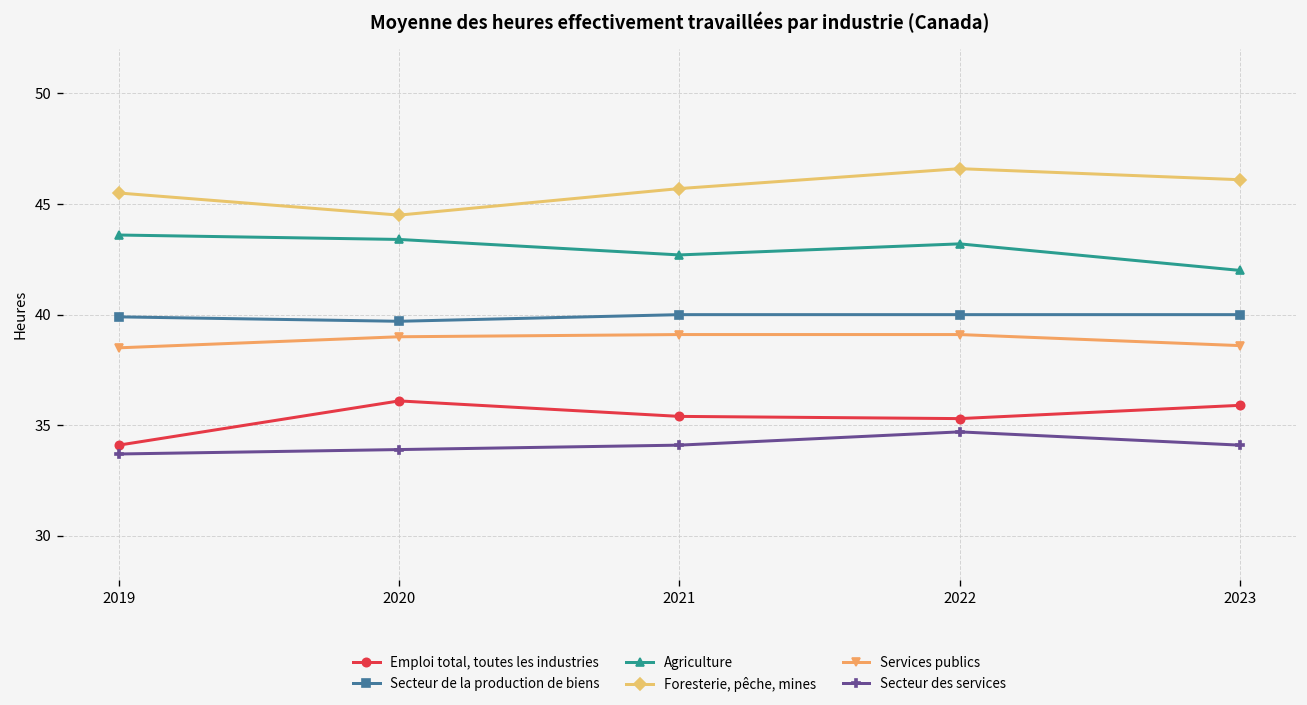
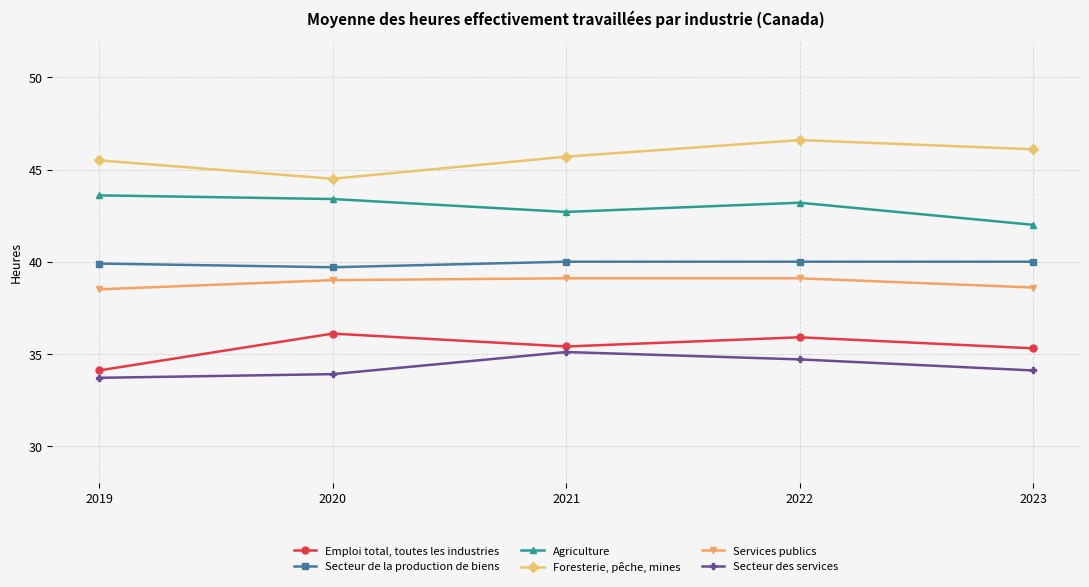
Secteur des services, 2021: 34.1 -> 35.1
Emploi total, toutes les industries, 2022: 35.3 -> 35.9
Emploi total, toutes les industries, 2023: 35.9 -> 35.3
